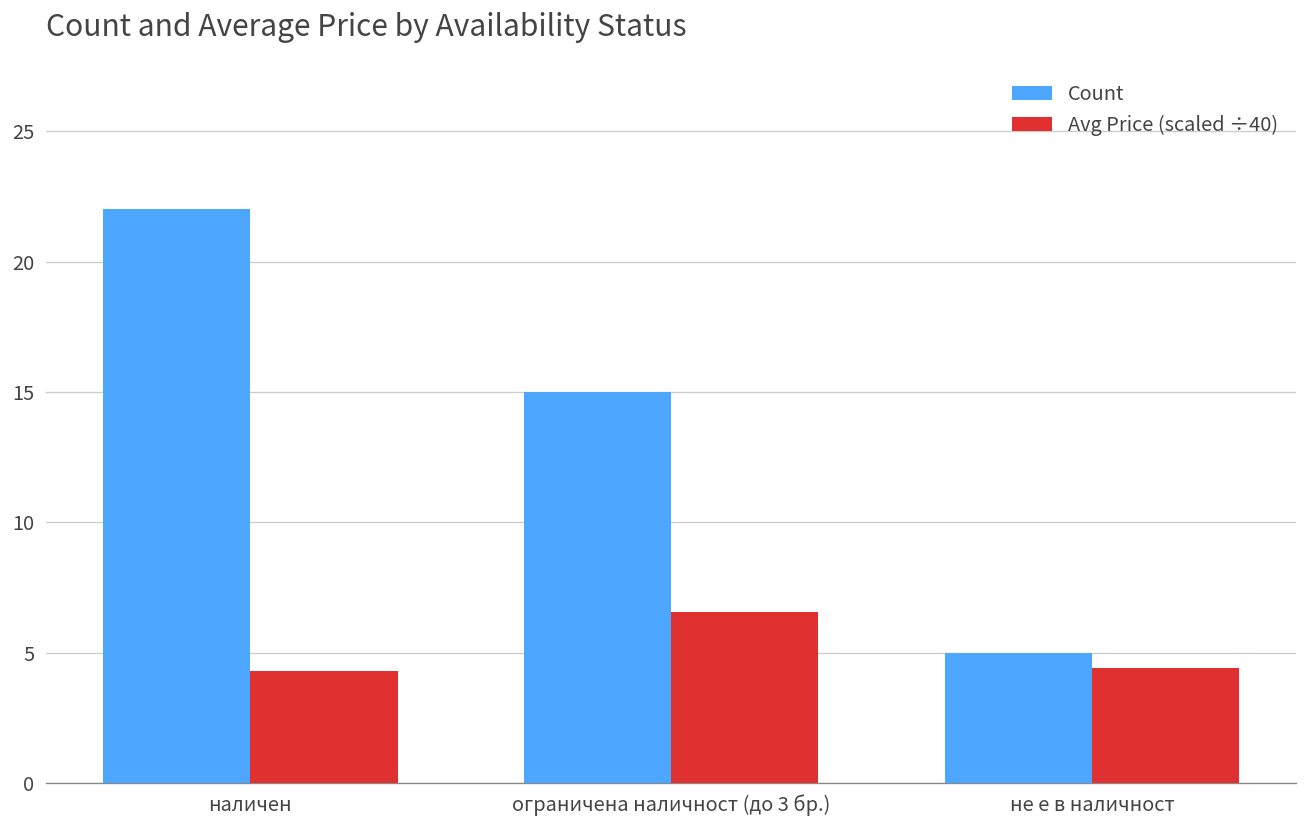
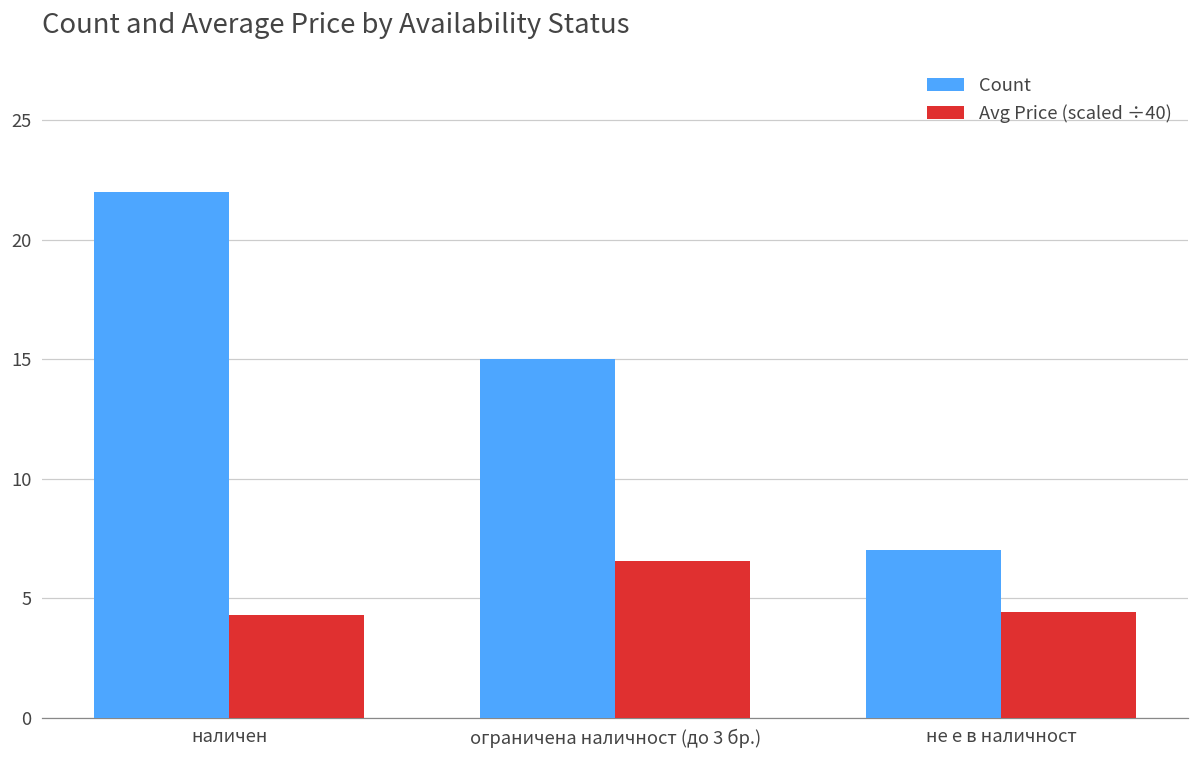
Count, не е в наличност: 5 -> 7
